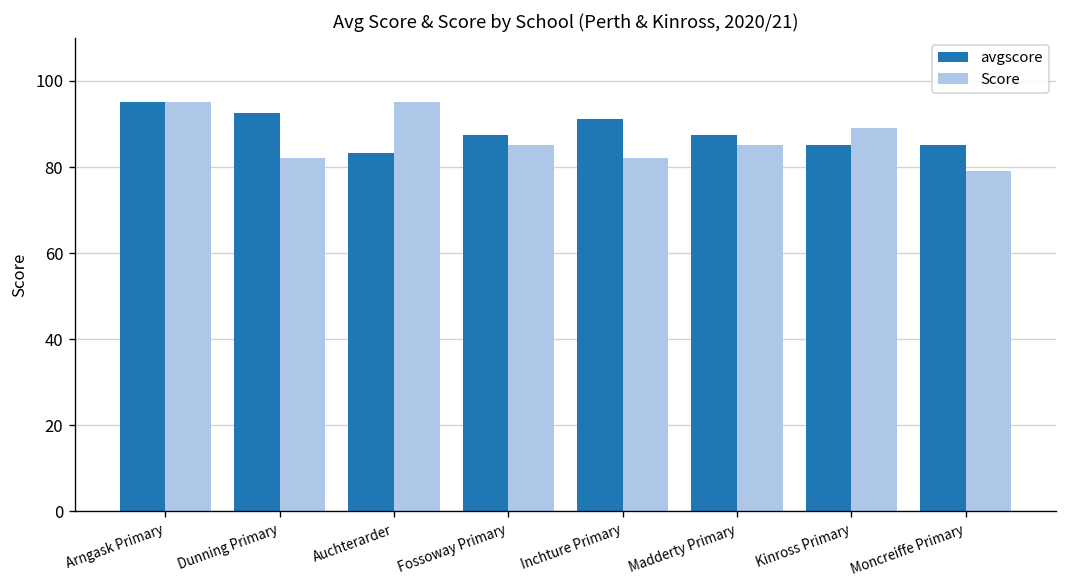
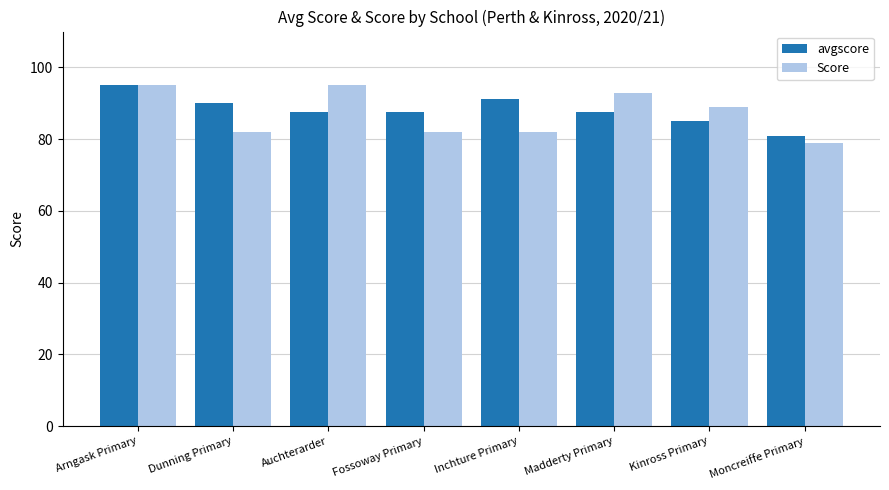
avgscore, Dunning Primary: 93 -> 90
avgscore, Auchterarder: 83 -> 88
Score, Fossoway Primary: 85 -> 82
Score, Madderty Primary: 85 -> 93
avgscore, Moncreiffe Primary: 85 -> 81
